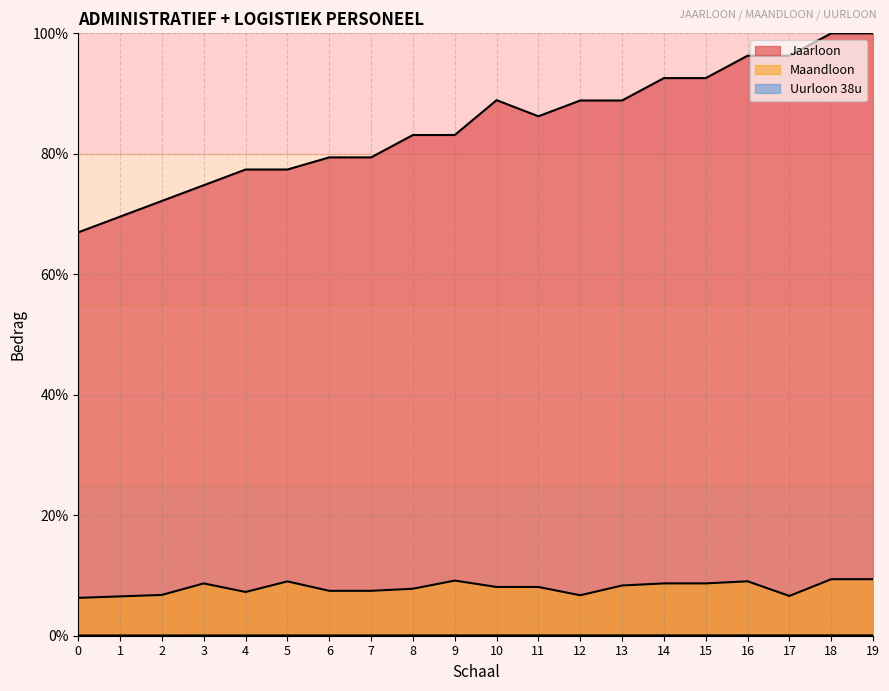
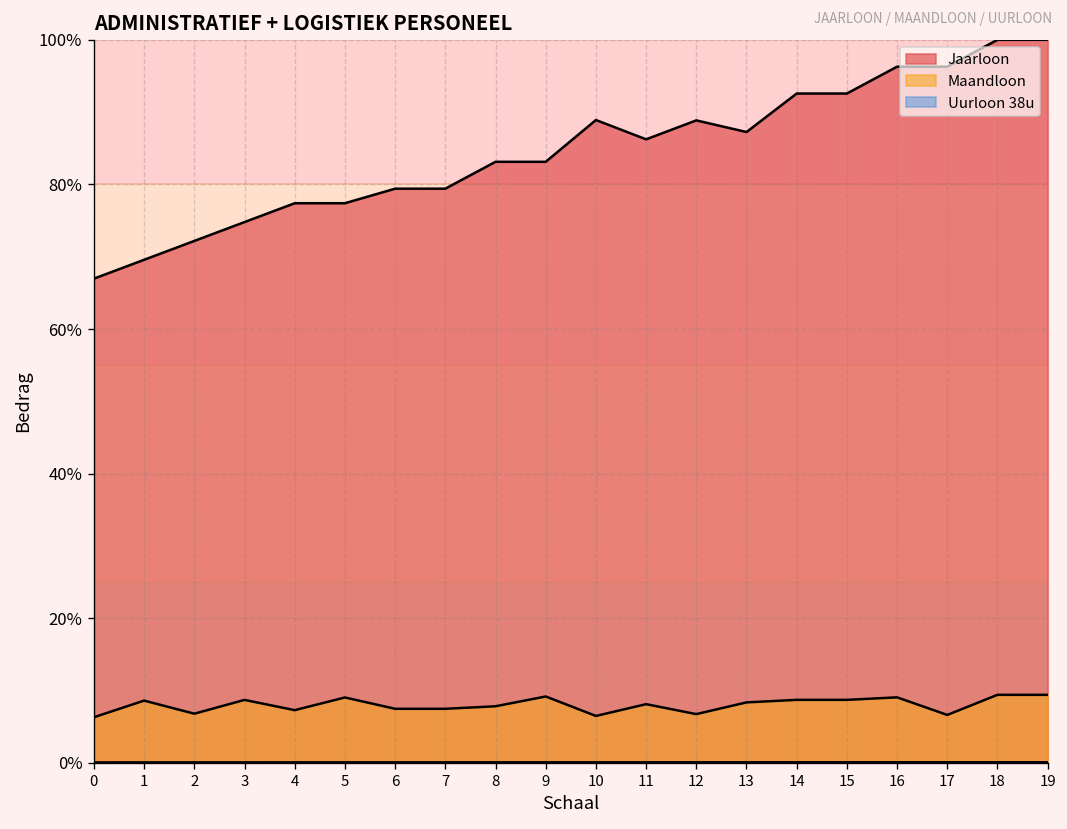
Maandloon, 1: 7% -> 9%
Maandloon, 10: 8% -> 6%
Jaarloon, 13: 89% -> 87%
